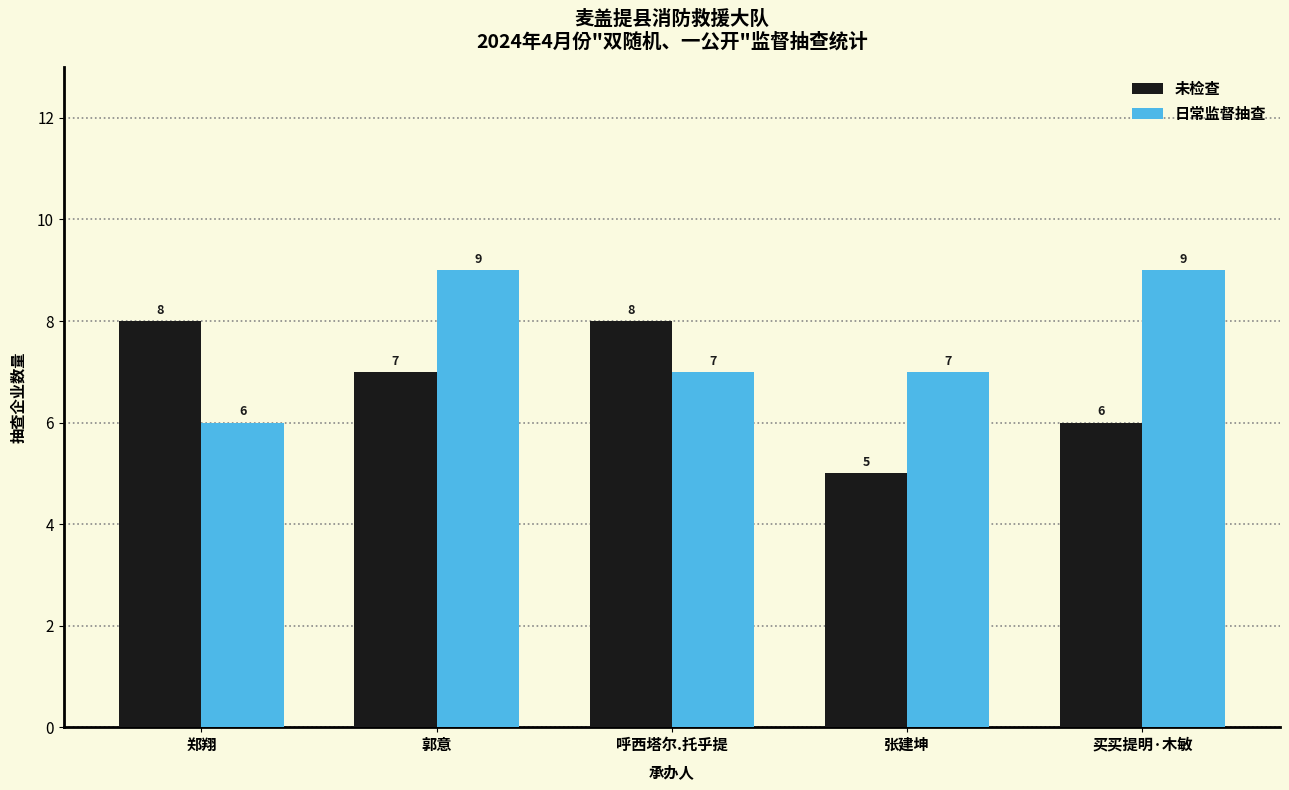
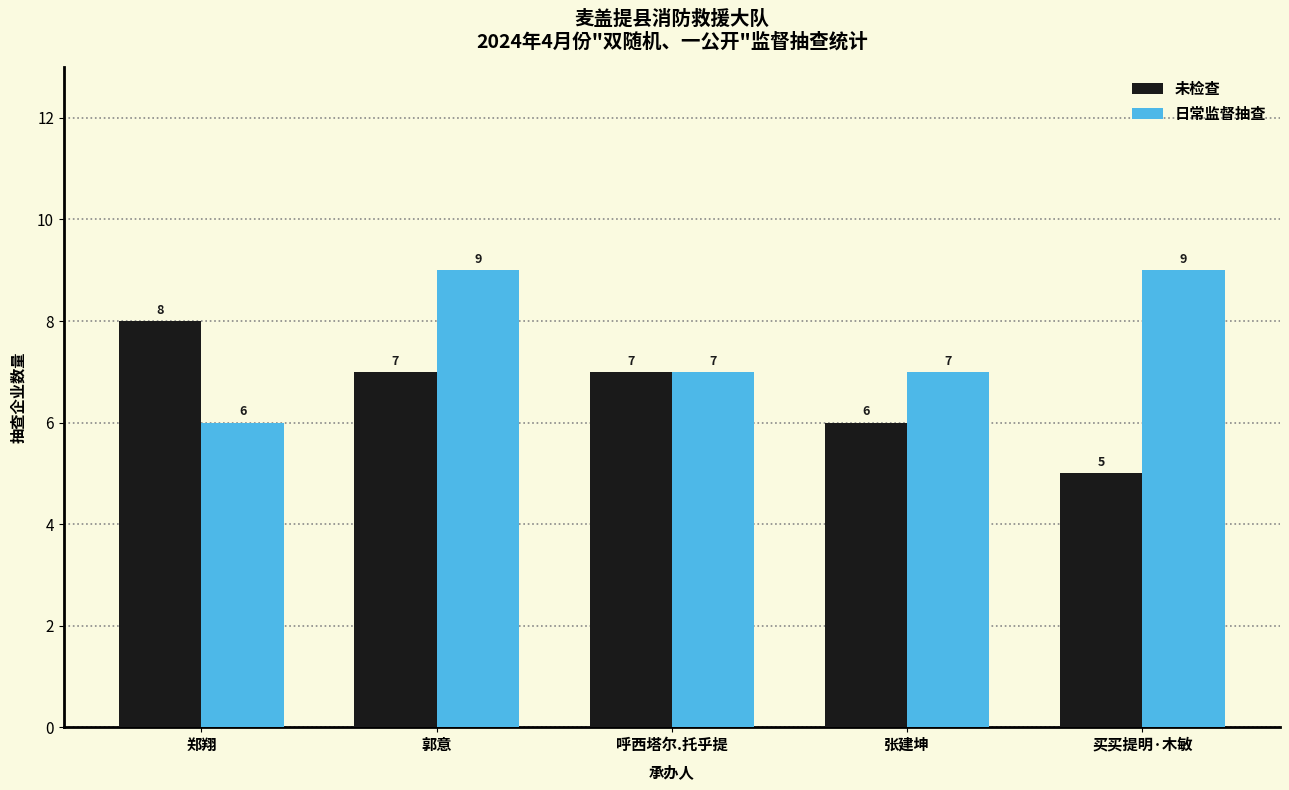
未检查, 呼西塔尔.托乎提: 8 -> 7
未检查, 张建坤: 5 -> 6
未检查, 买买提明·木敏: 6 -> 5
